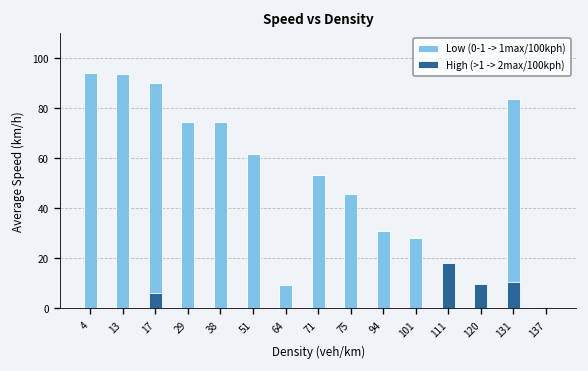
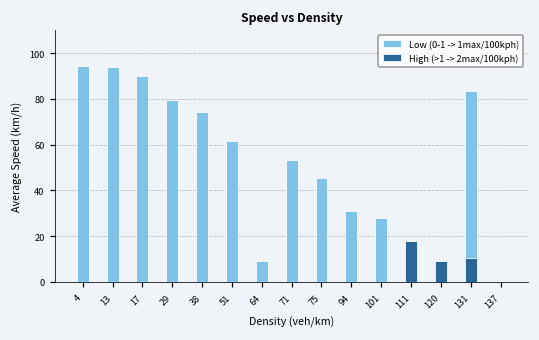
High (>1 -> 2max/100kph), 17: 6 -> 0
Low (0-1 -> 1max/100kph), 29: 74 -> 79
